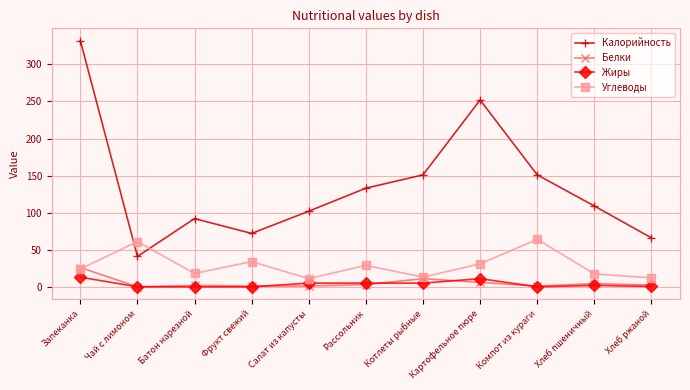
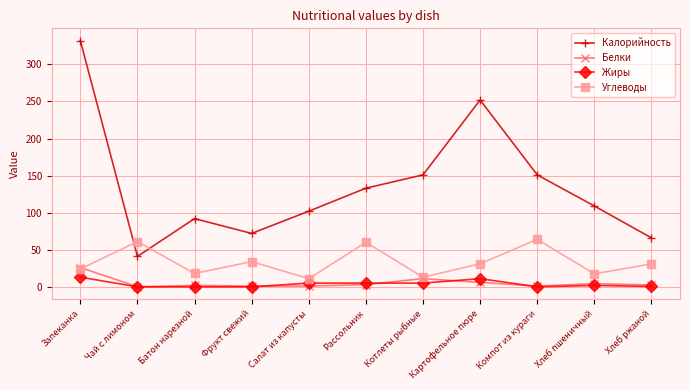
Углеводы, Рассольник: 30 -> 60
Углеводы, Хлеб ржаной: 10 -> 30
